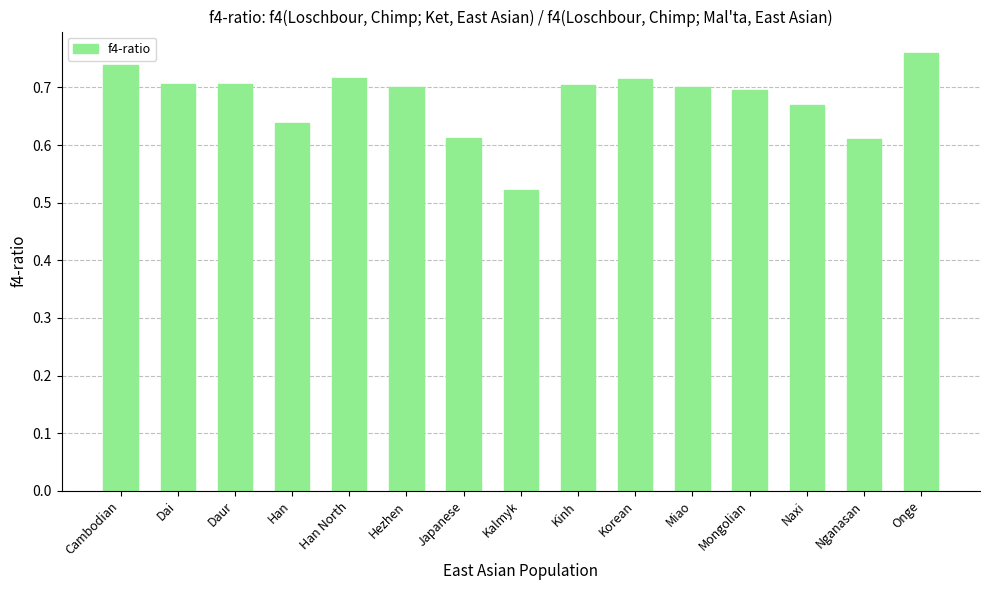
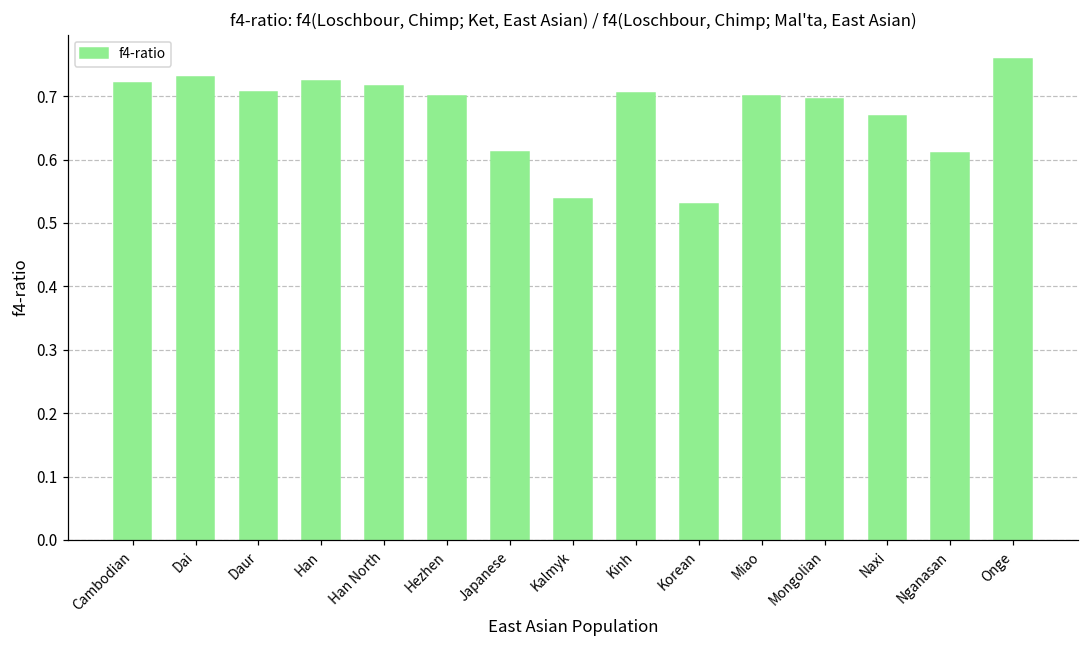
Cambodian: 0.74 -> 0.72
Dai: 0.71 -> 0.73
Han: 0.64 -> 0.72
Kalmyk: 0.52 -> 0.54
Korean: 0.71 -> 0.53
